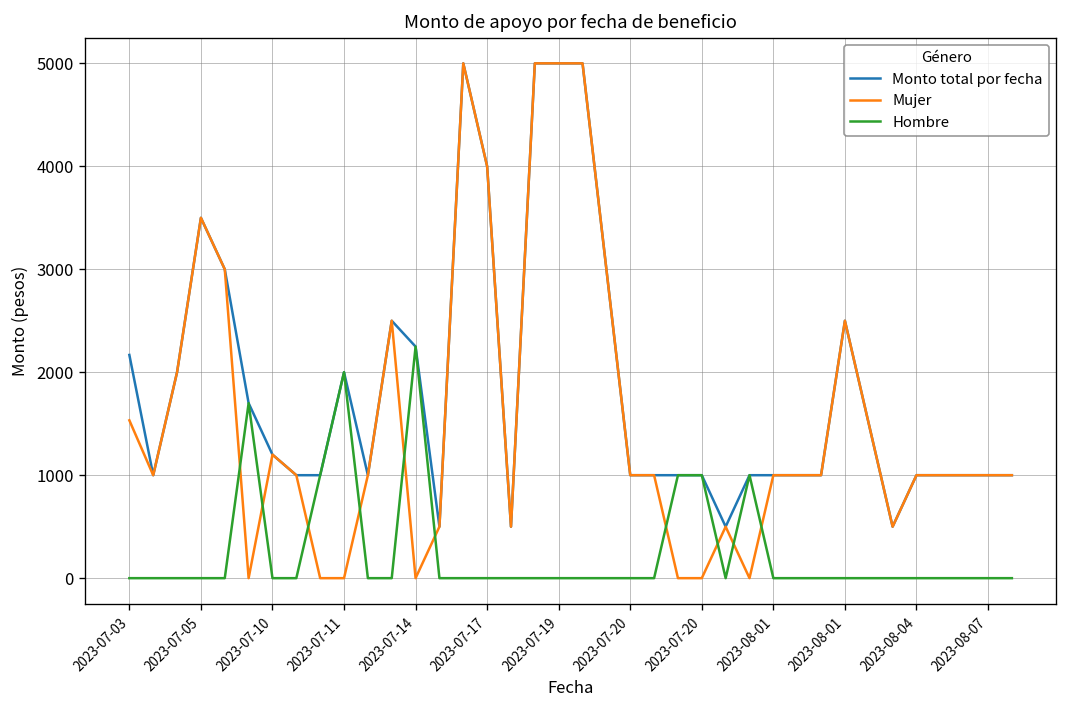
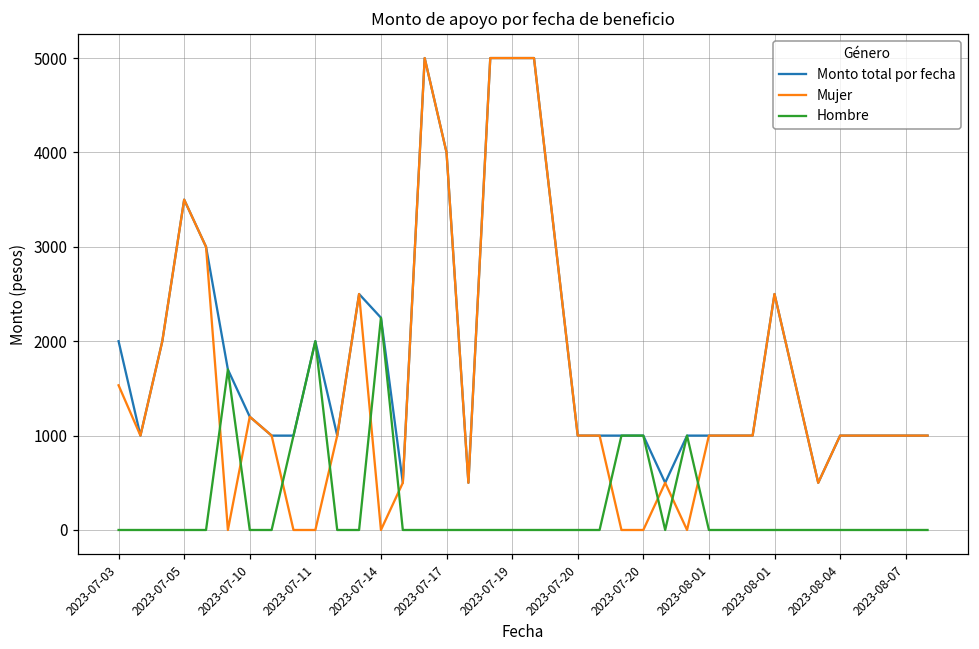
Monto total por fecha, 2023-07-03: 2200 -> 2000
